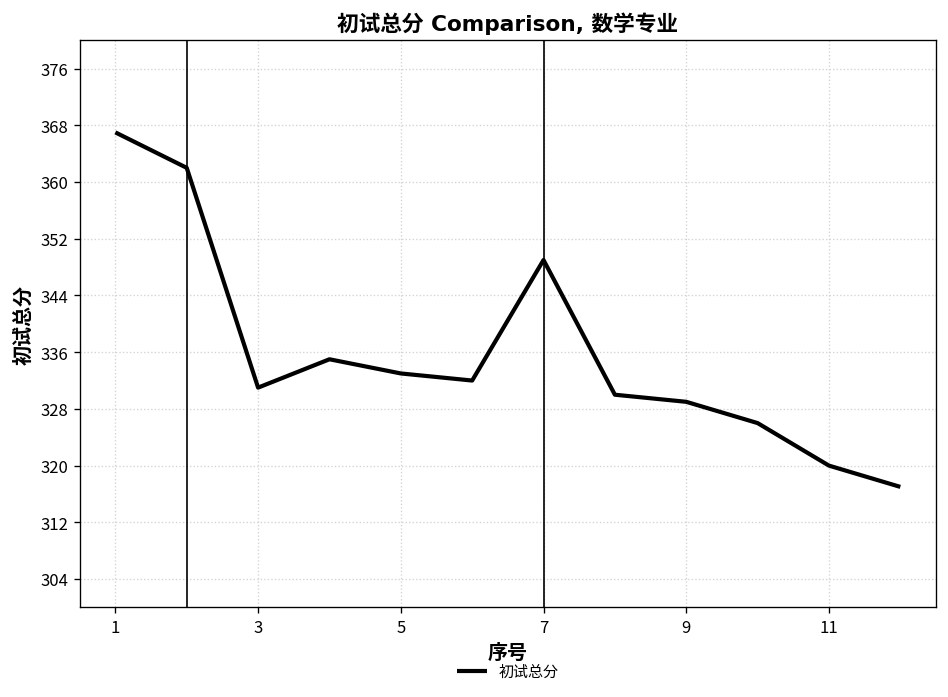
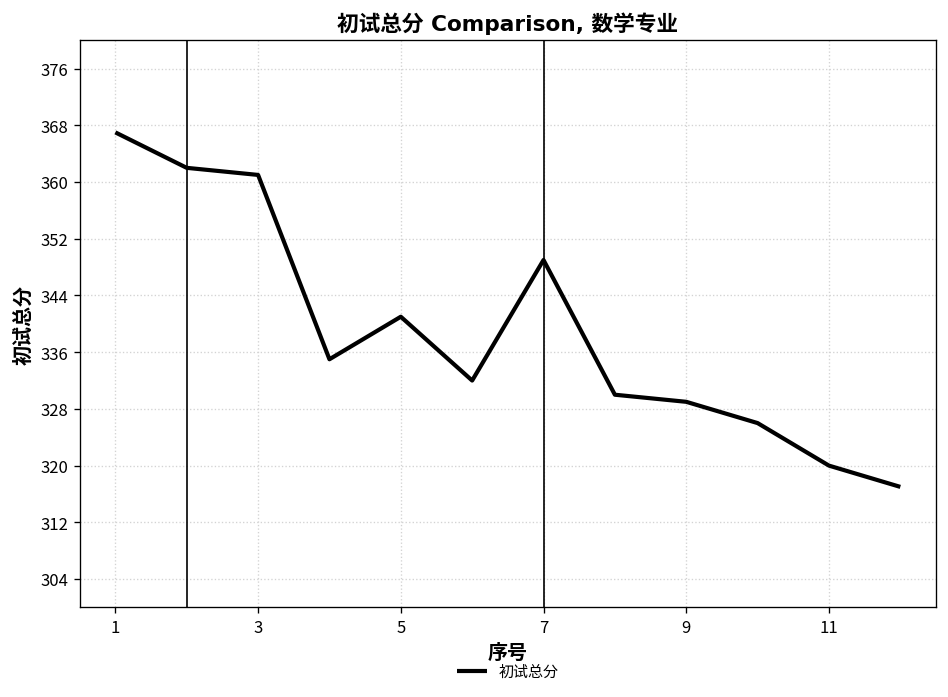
3: 331 -> 361
5: 333 -> 341
